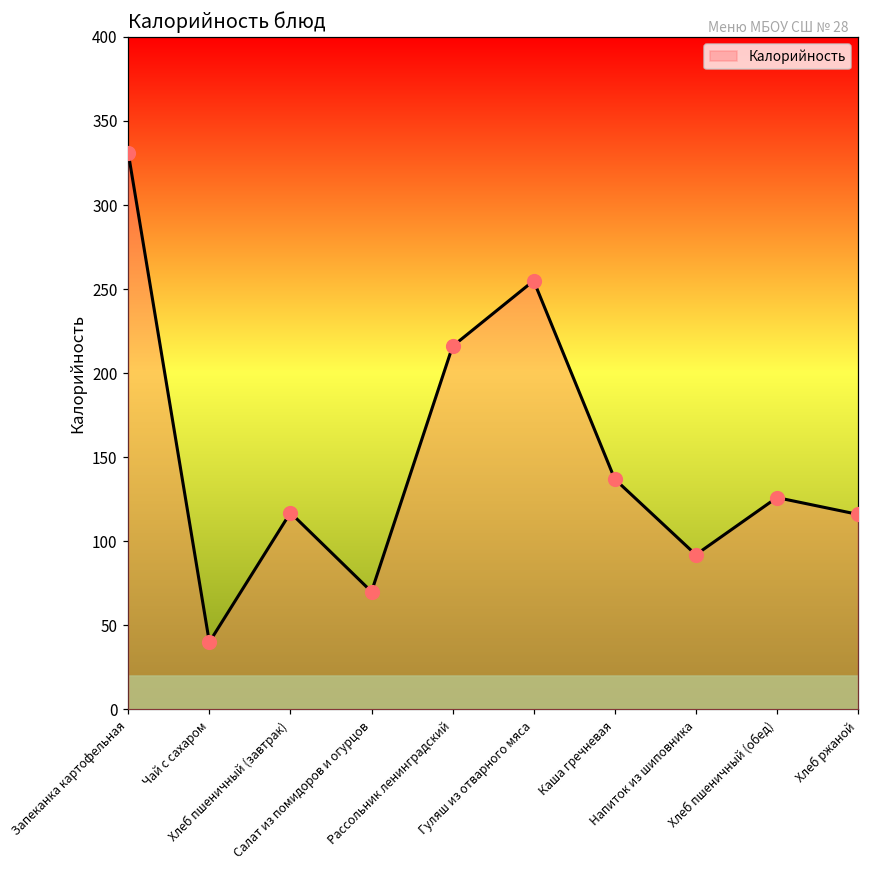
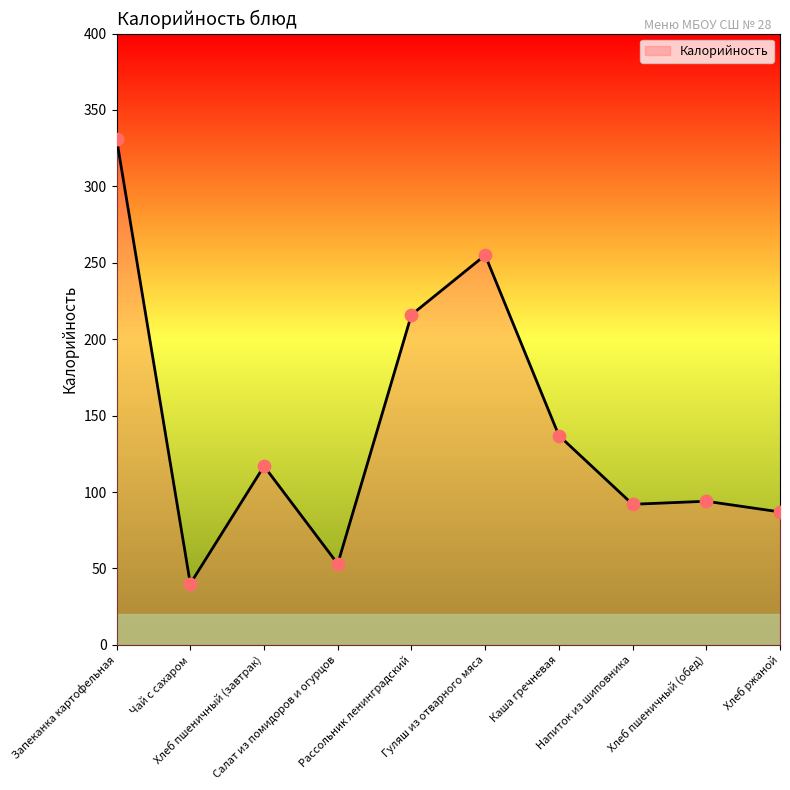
Салат из помидоров и огурцов: 70 -> 53
Хлеб пшеничный (обед): 126 -> 94
Хлеб ржаной: 116 -> 87
